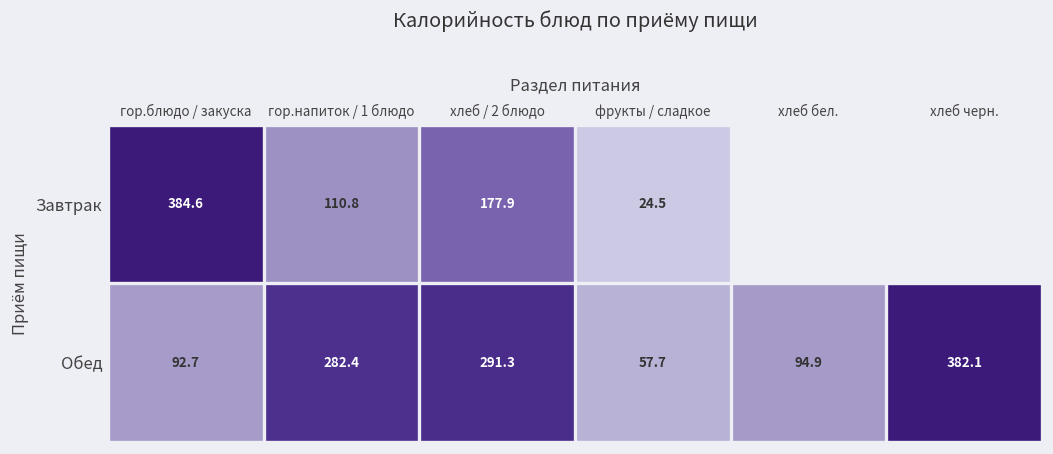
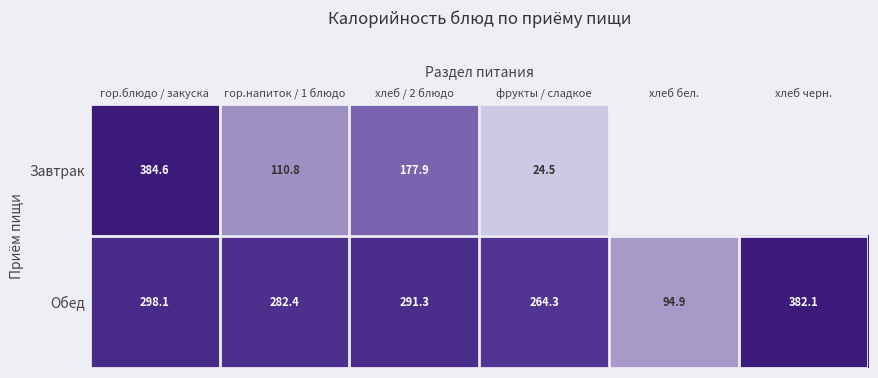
Обед, гор.блюдо / закуска: 92.7 -> 298.1
Обед, фрукты / сладкое: 57.7 -> 264.3
